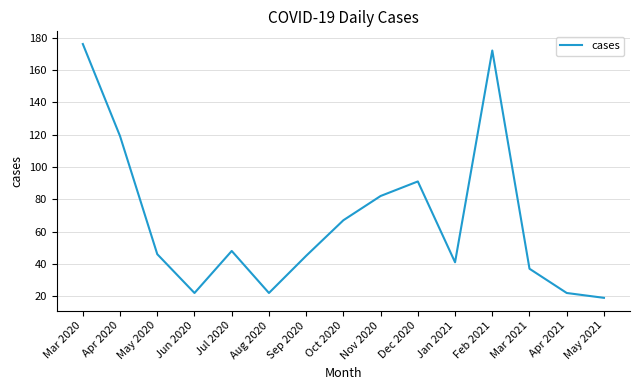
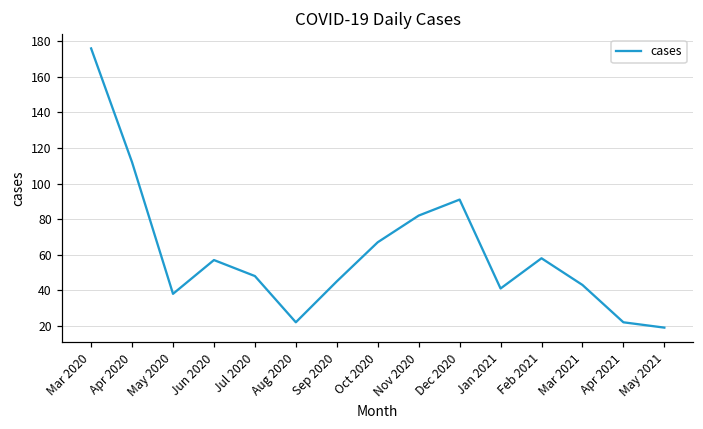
Apr 2020: 119 -> 112
May 2020: 46 -> 38
Jun 2020: 22 -> 57
Feb 2021: 172 -> 58
Mar 2021: 37 -> 43
